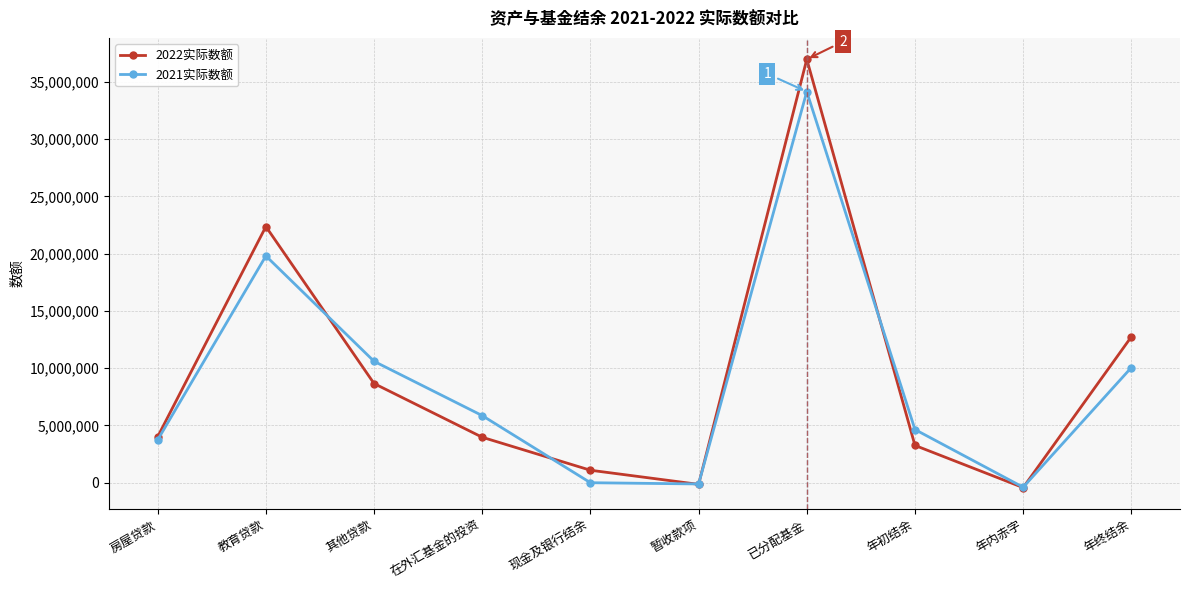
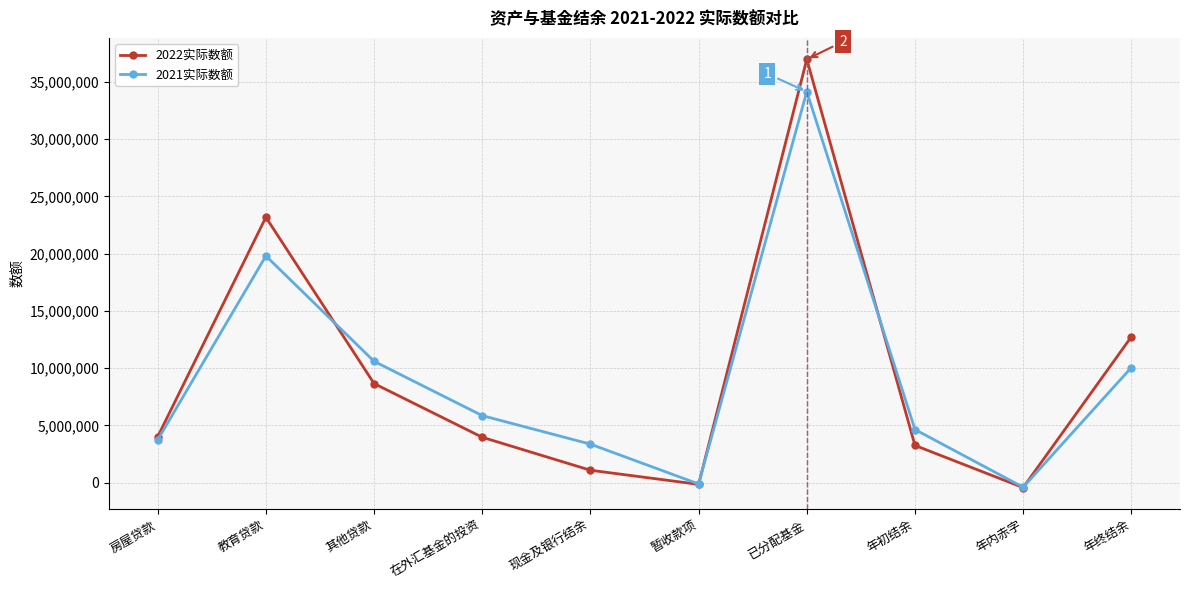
2022实际数额, 教育贷款: 22,400,000 -> 23,200,000
2021实际数额, 现金及银行结余: 0 -> 3,400,000
